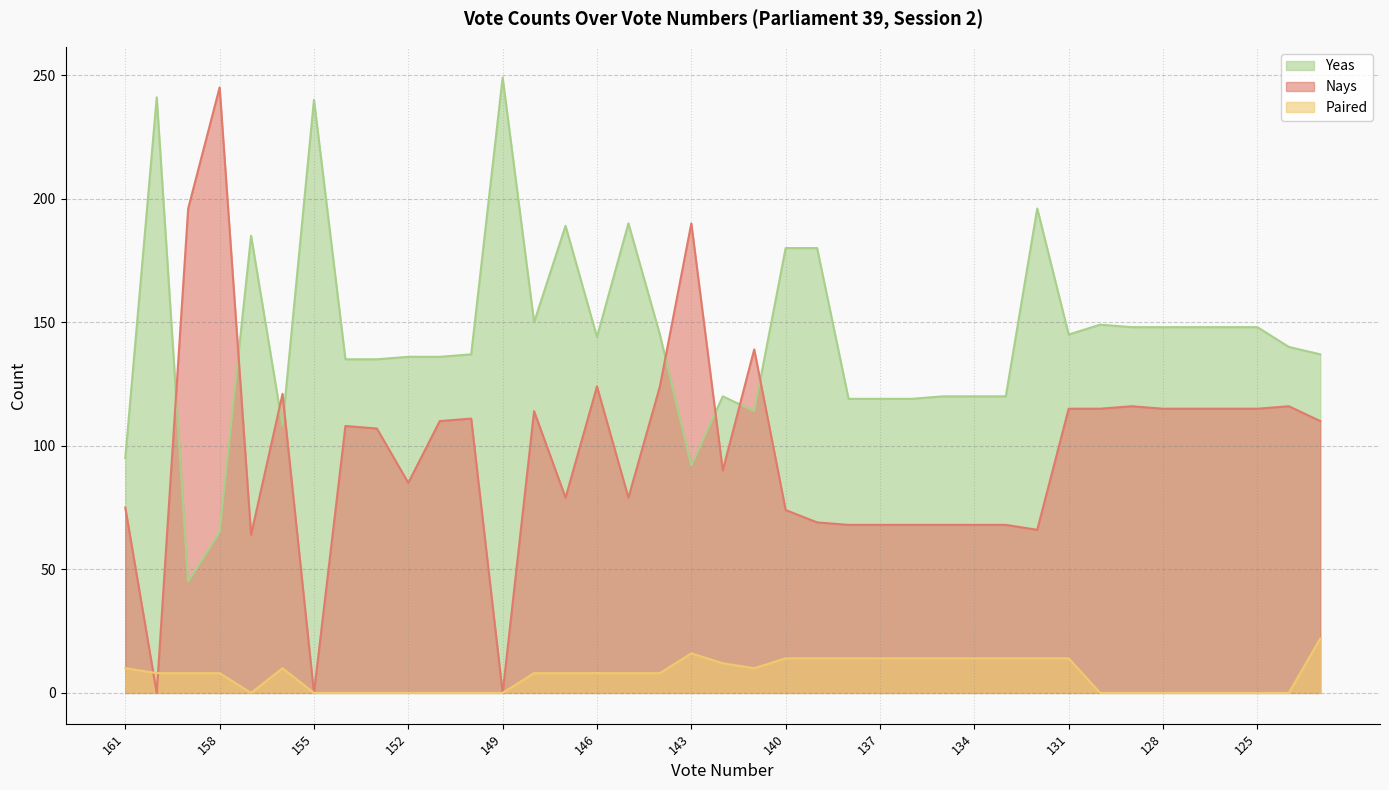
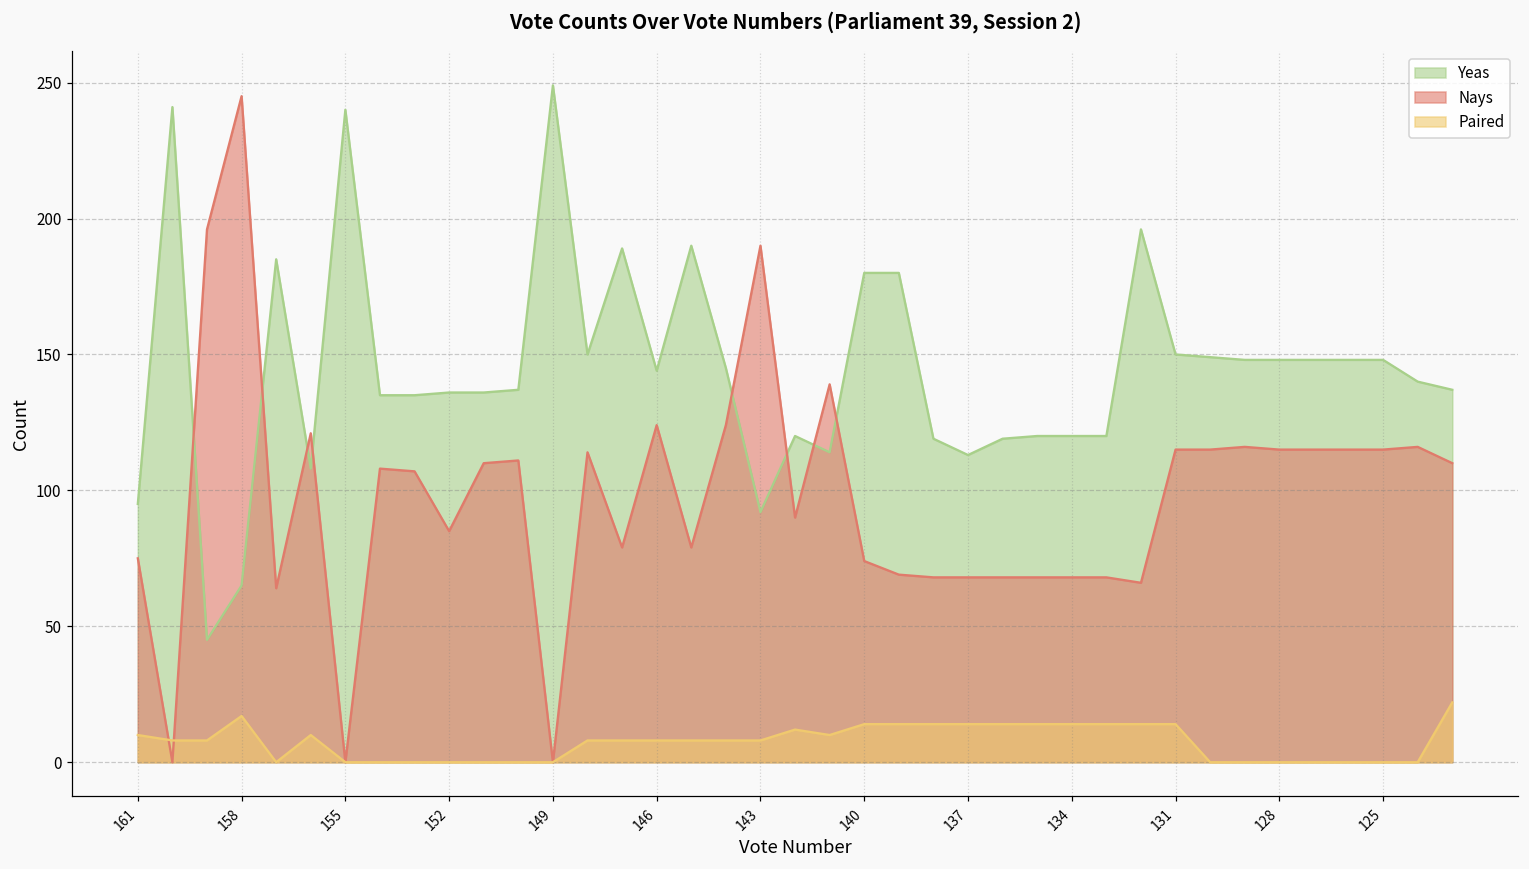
Paired, 158: 8 -> 17
Paired, 143: 16 -> 8
Yeas, 137: 119 -> 113
Yeas, 131: 145 -> 150
